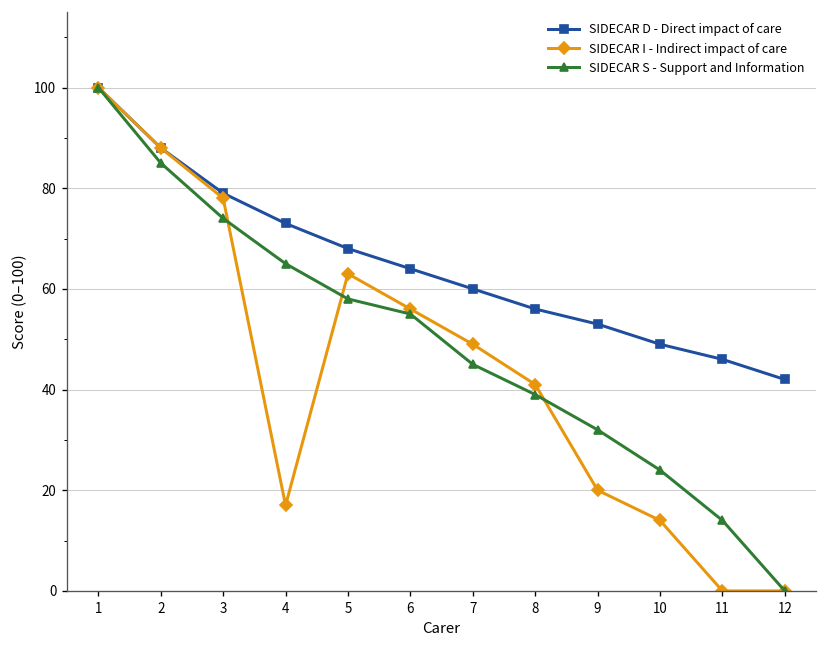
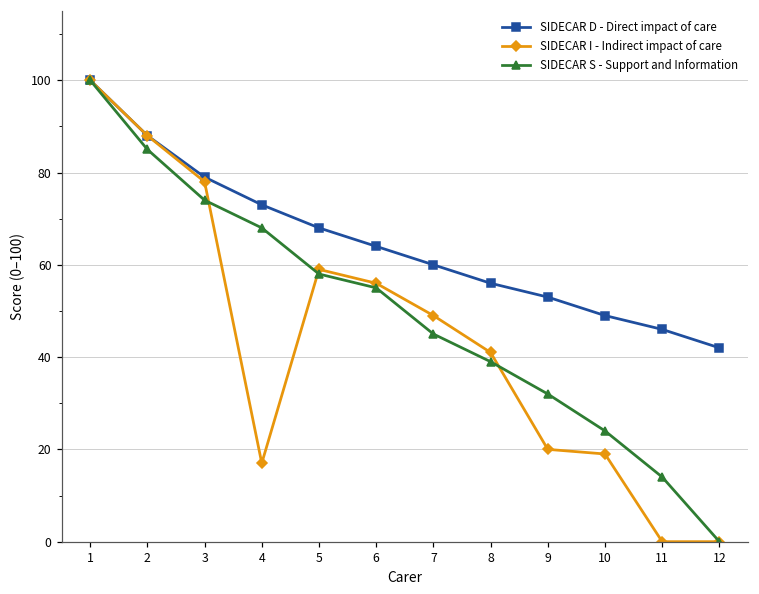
SIDECAR S - Support and Information, 4: 65 -> 68
SIDECAR I - Indirect impact of care, 5: 63 -> 59
SIDECAR I - Indirect impact of care, 10: 14 -> 19
